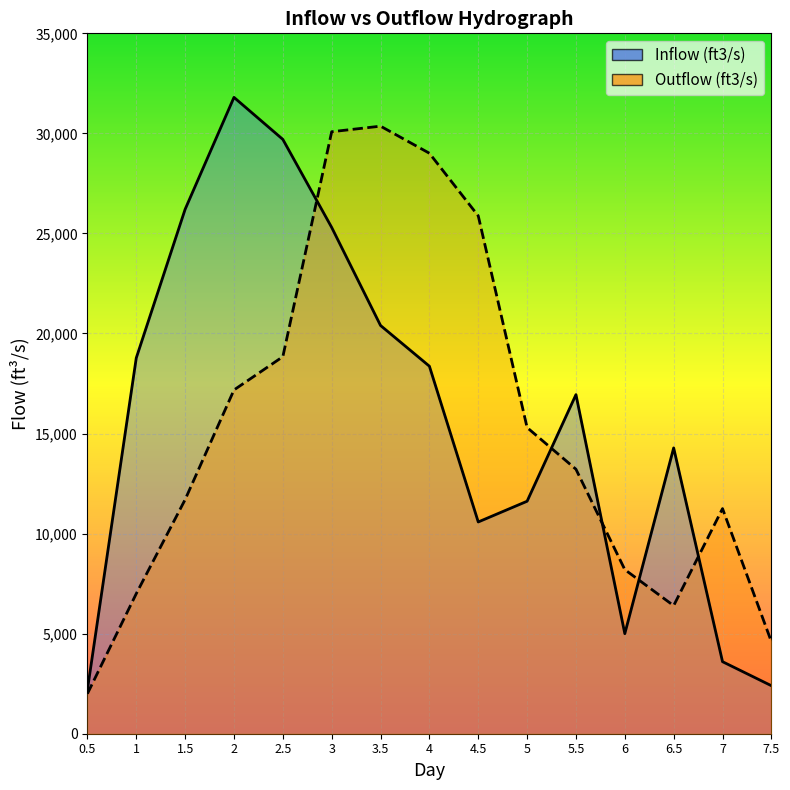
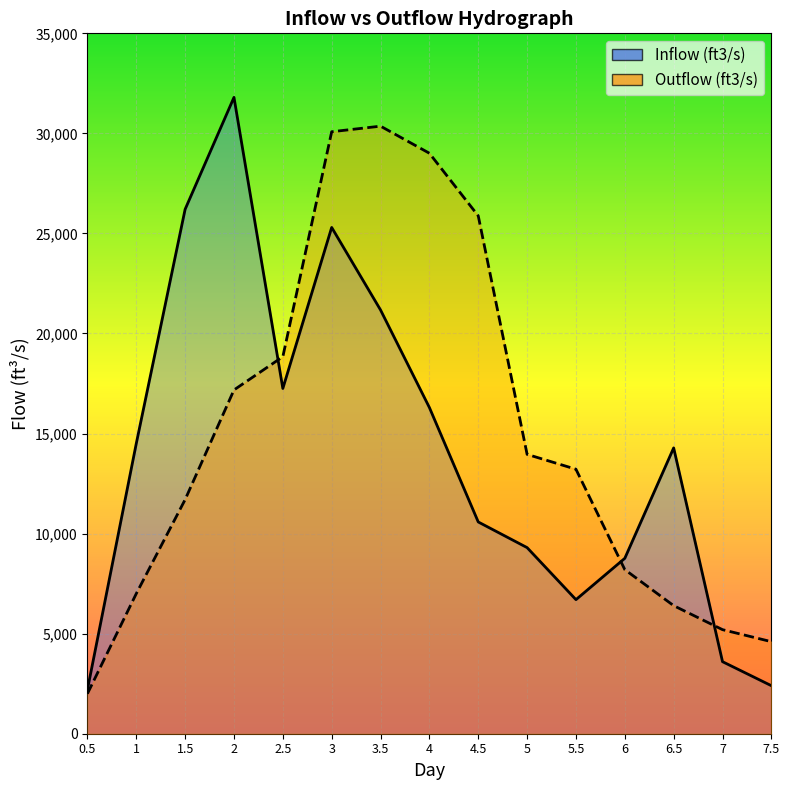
Inflow (ft3/s), 1: 18,800 -> 14,500
Inflow (ft3/s), 2.5: 29,700 -> 17,300
Inflow (ft3/s), 3.5: 20,400 -> 21,200
Inflow (ft3/s), 4: 18,400 -> 16,300
Inflow (ft3/s), 5: 11,600 -> 9,300
Outflow (ft3/s), 5: 15,300 -> 14,000
Inflow (ft3/s), 5.5: 16,900 -> 6,700
Inflow (ft3/s), 6: 5,000 -> 8,800
Outflow (ft3/s), 7: 11,300 -> 5,200
